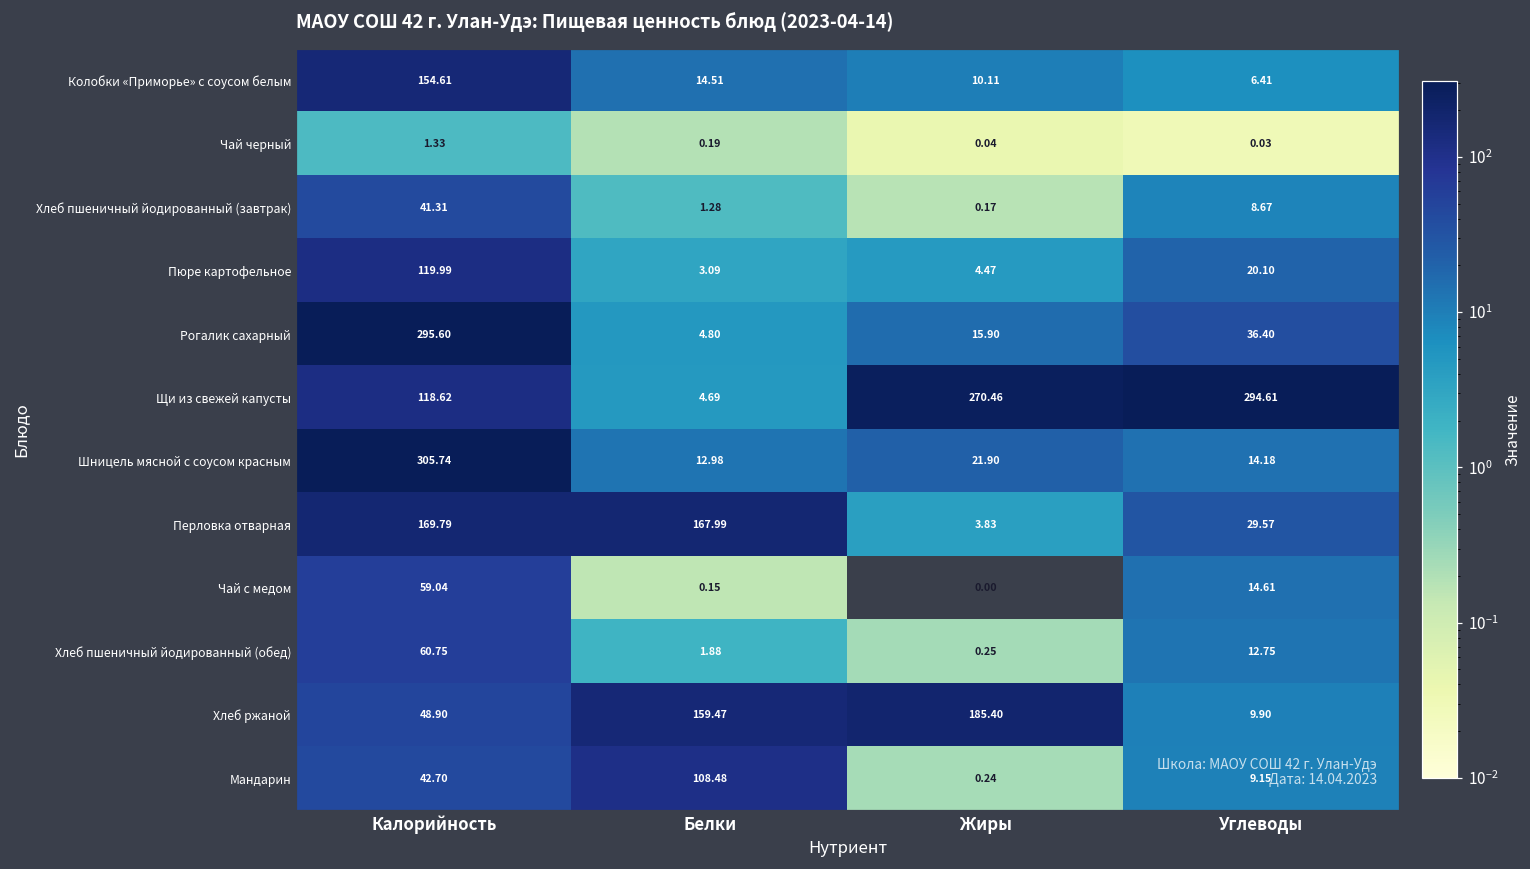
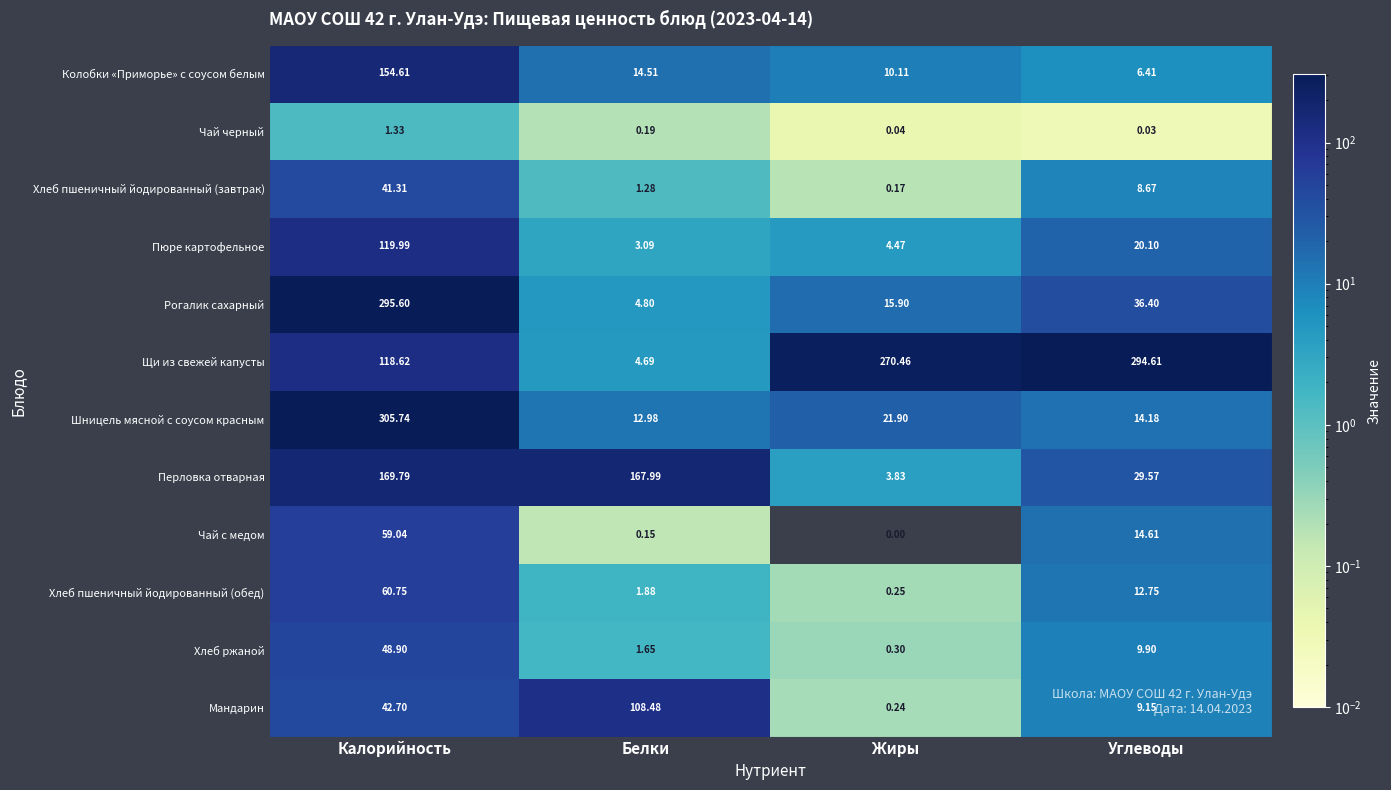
Хлеб ржаной, Белки: 159.47 -> 1.65
Хлеб ржаной, Жиры: 185.40 -> 0.30
